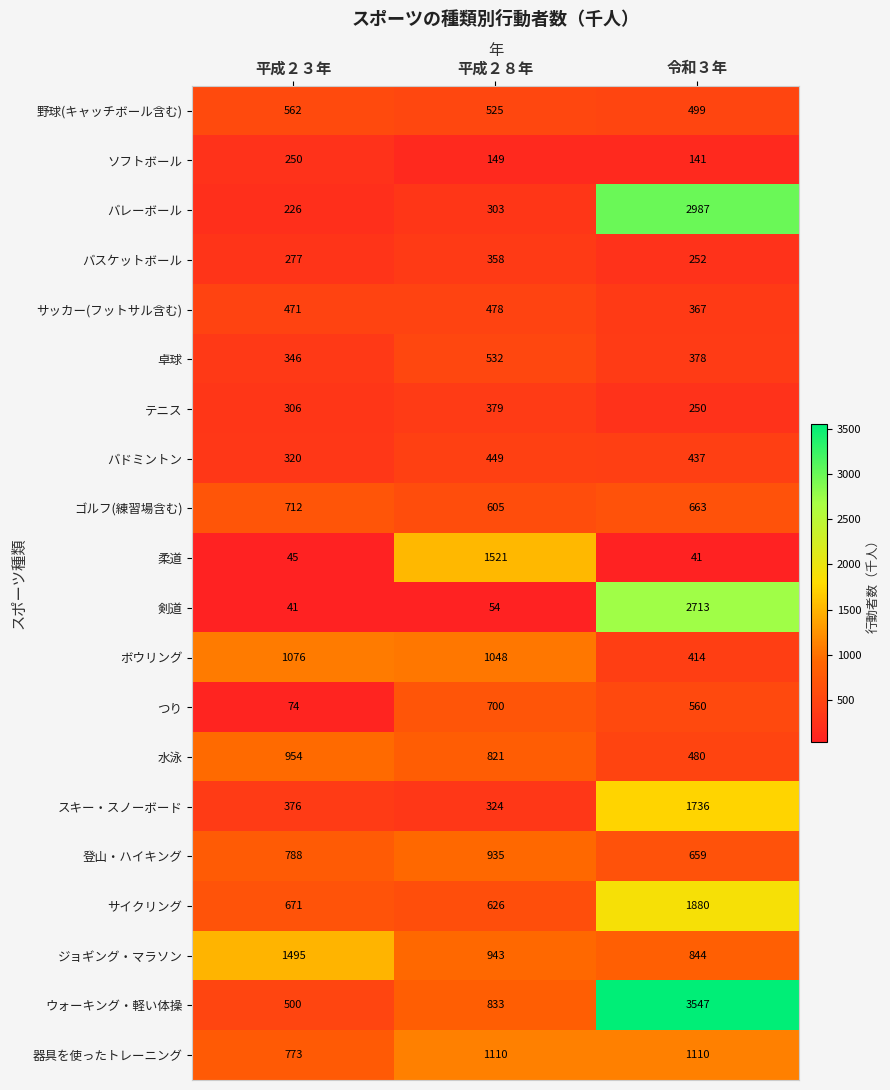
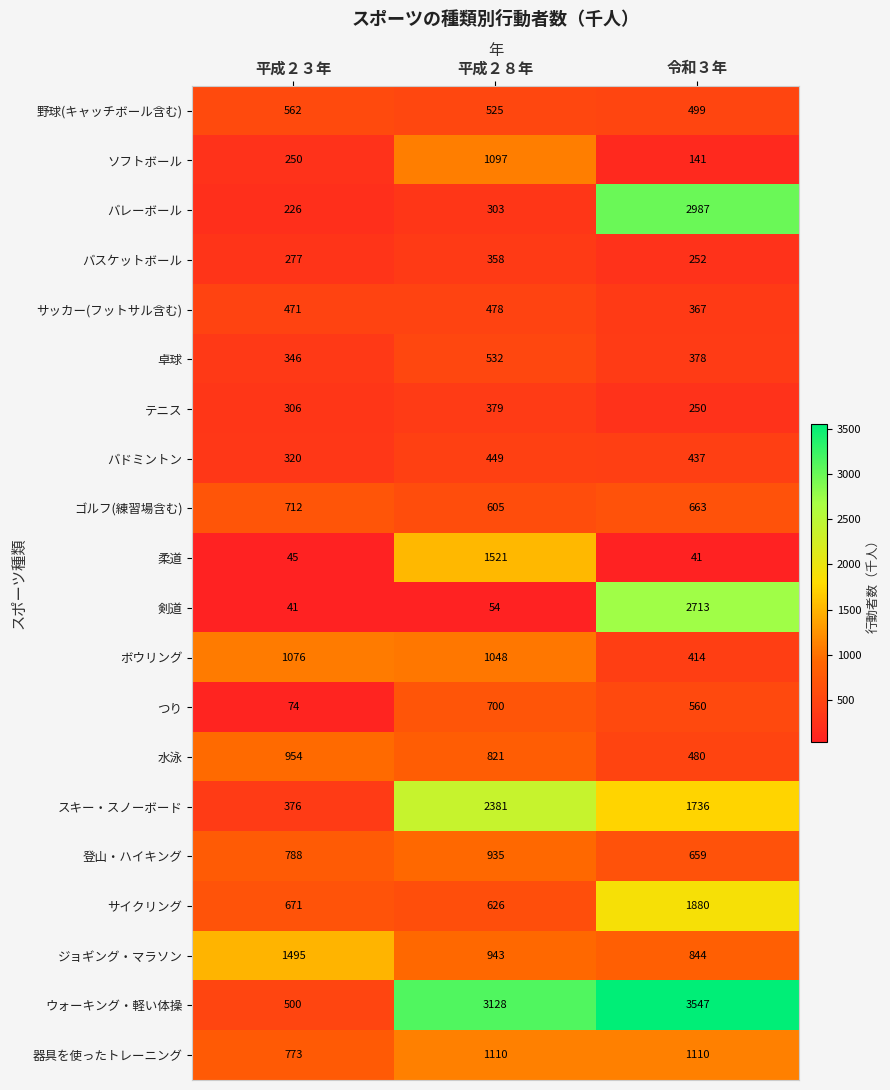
ソフトボール, 平成２８年: 149 -> 1097
スキー・スノーボード, 平成２８年: 324 -> 2381
ウォーキング・軽い体操, 平成２８年: 833 -> 3128
